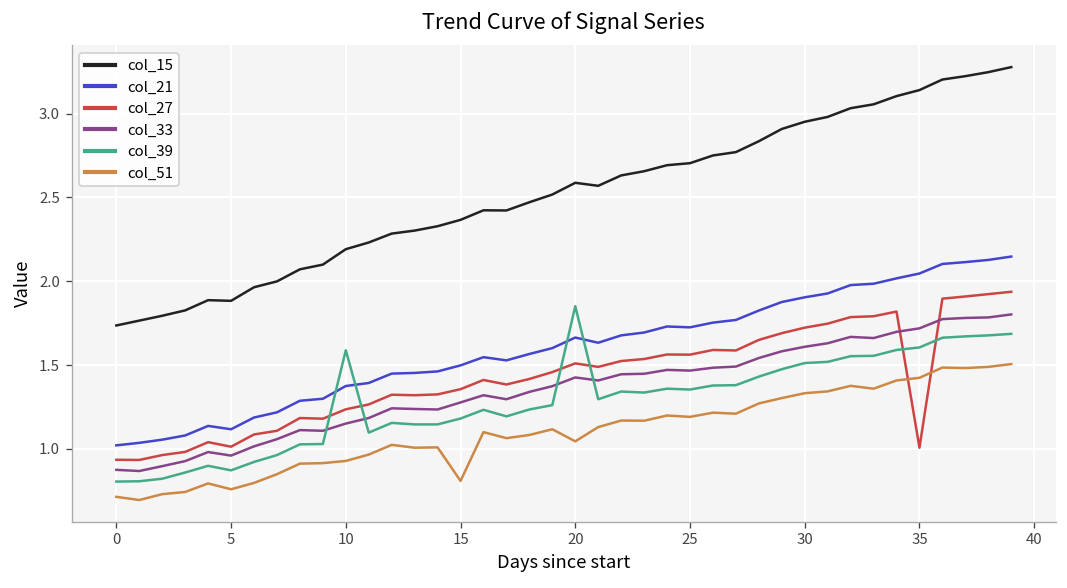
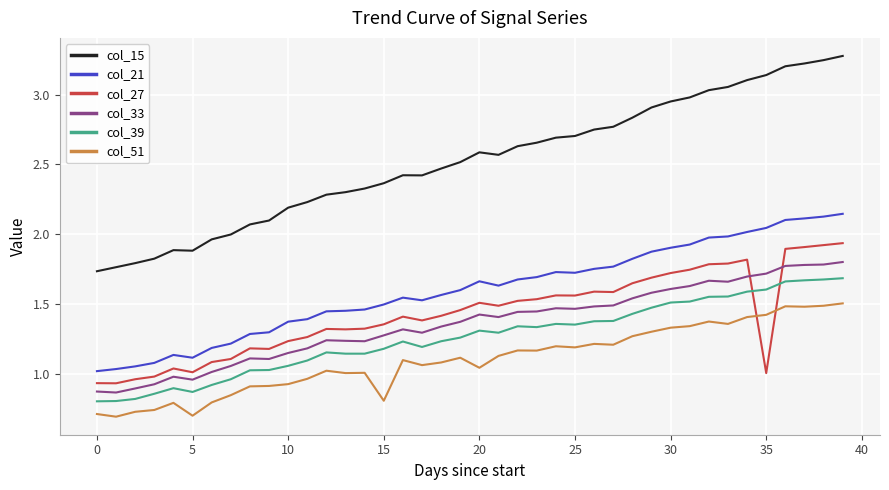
col_51, 5: 0.76 -> 0.70
col_39, 10: 1.59 -> 1.06
col_39, 20: 1.85 -> 1.31
